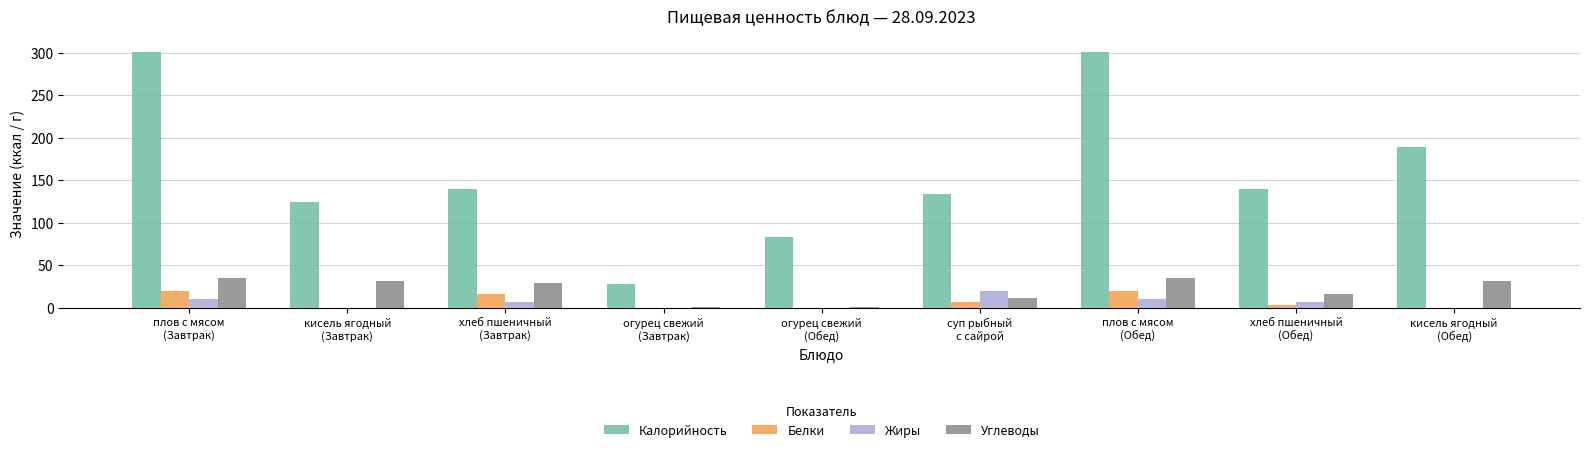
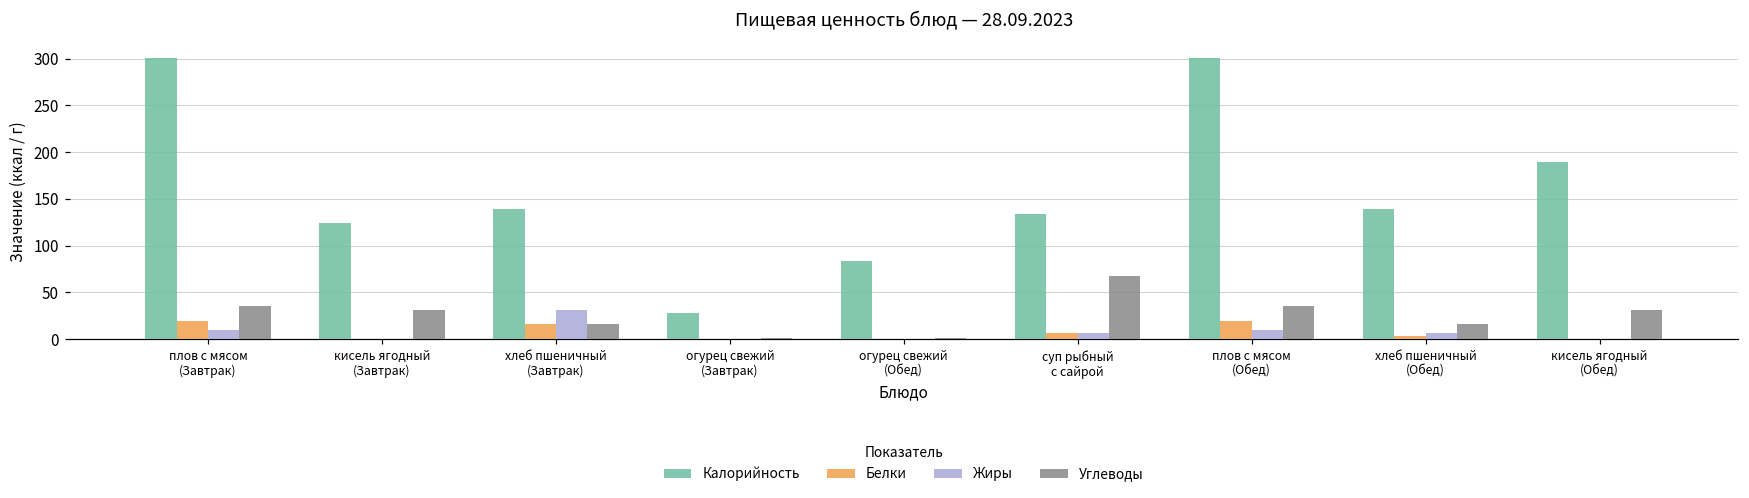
Жиры, хлеб пшеничный (Завтрак): 10 -> 30
Углеводы, хлеб пшеничный (Завтрак): 30 -> 20
Жиры, суп рыбный с сайрой: 20 -> 10
Углеводы, суп рыбный с сайрой: 10 -> 70
